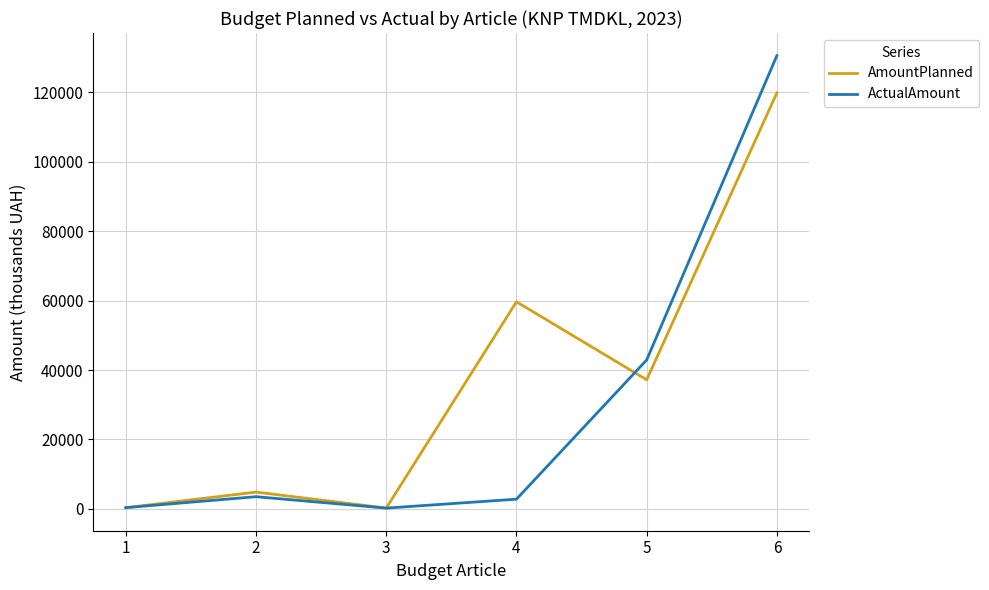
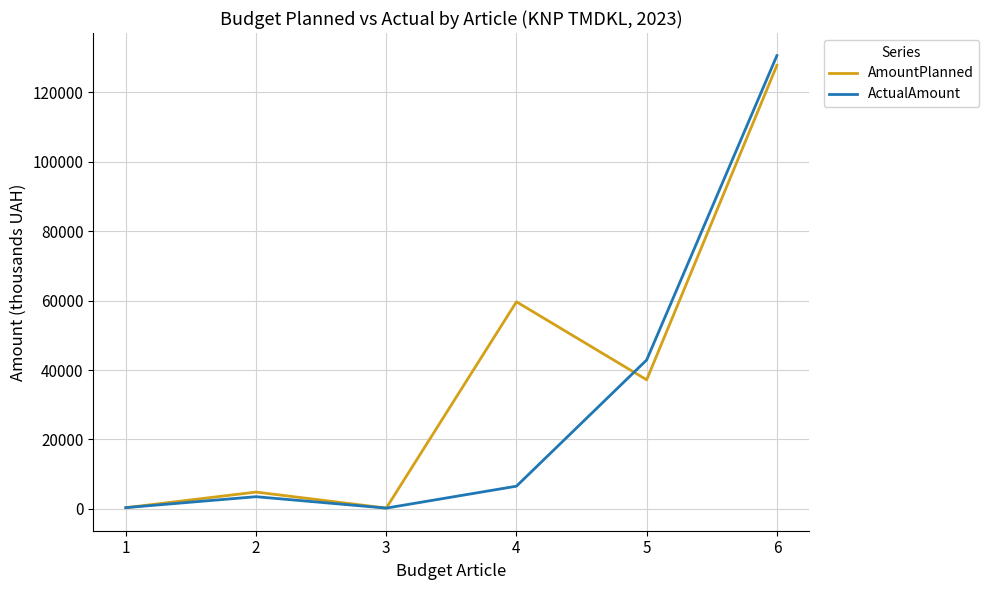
ActualAmount, 4: 3000 -> 7000
AmountPlanned, 6: 120000 -> 128000
